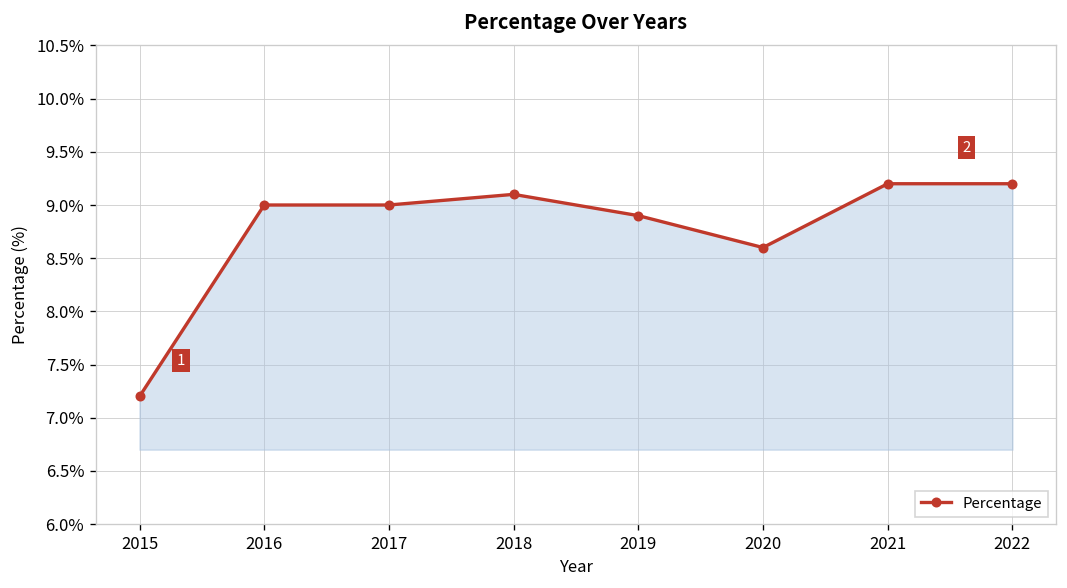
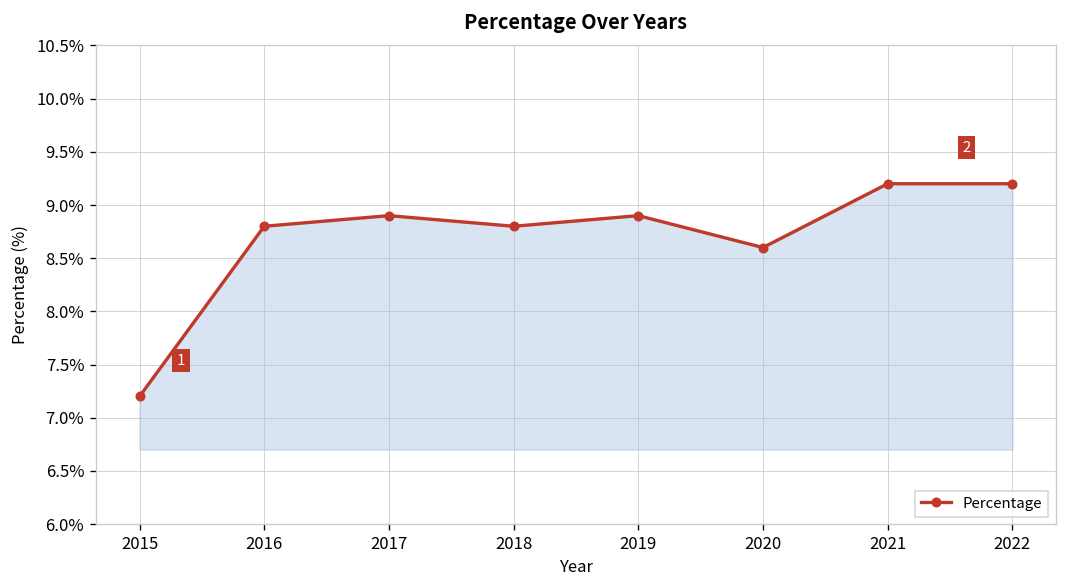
2016: 9.0% -> 8.8%
2017: 9.0% -> 8.9%
2018: 9.1% -> 8.8%
